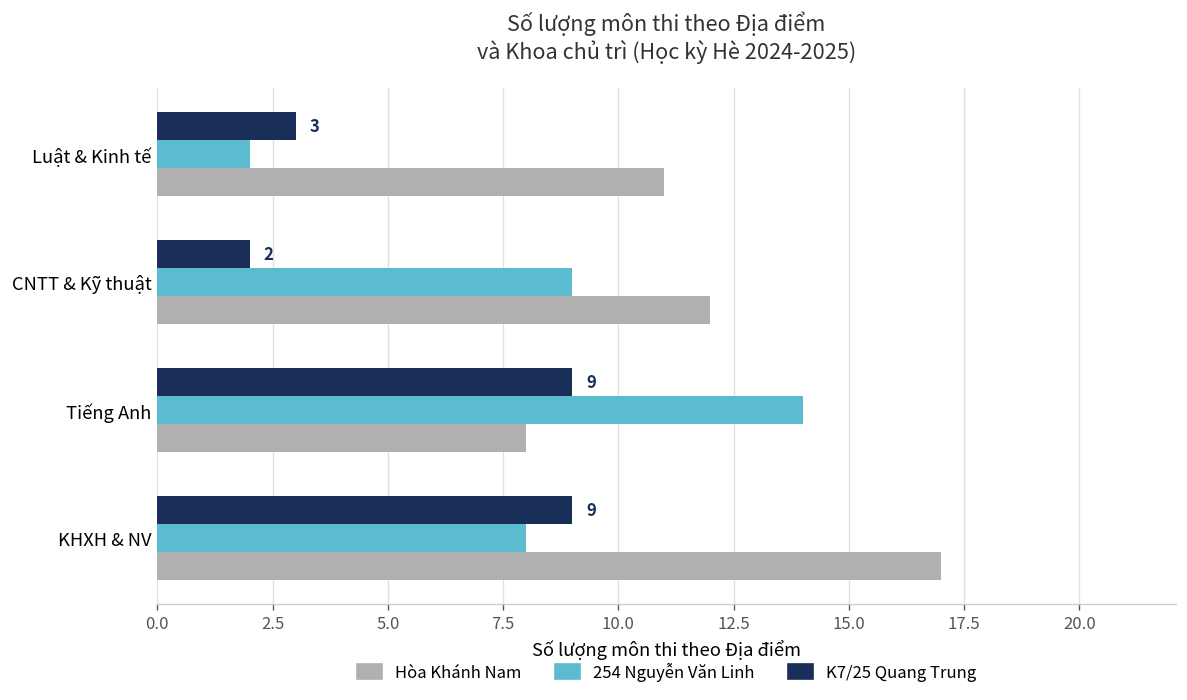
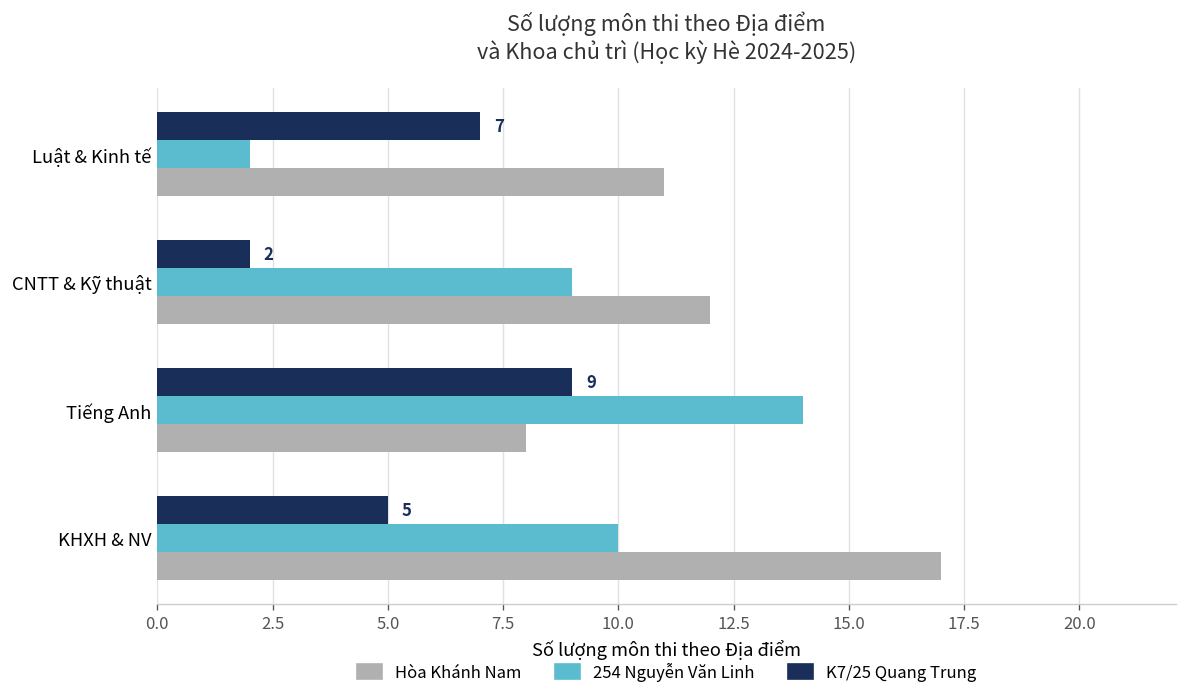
K7/25 Quang Trung, Luật & Kinh tế: 3 -> 7
K7/25 Quang Trung, KHXH & NV: 9 -> 5
254 Nguyễn Văn Linh, KHXH & NV: 8 -> 10
